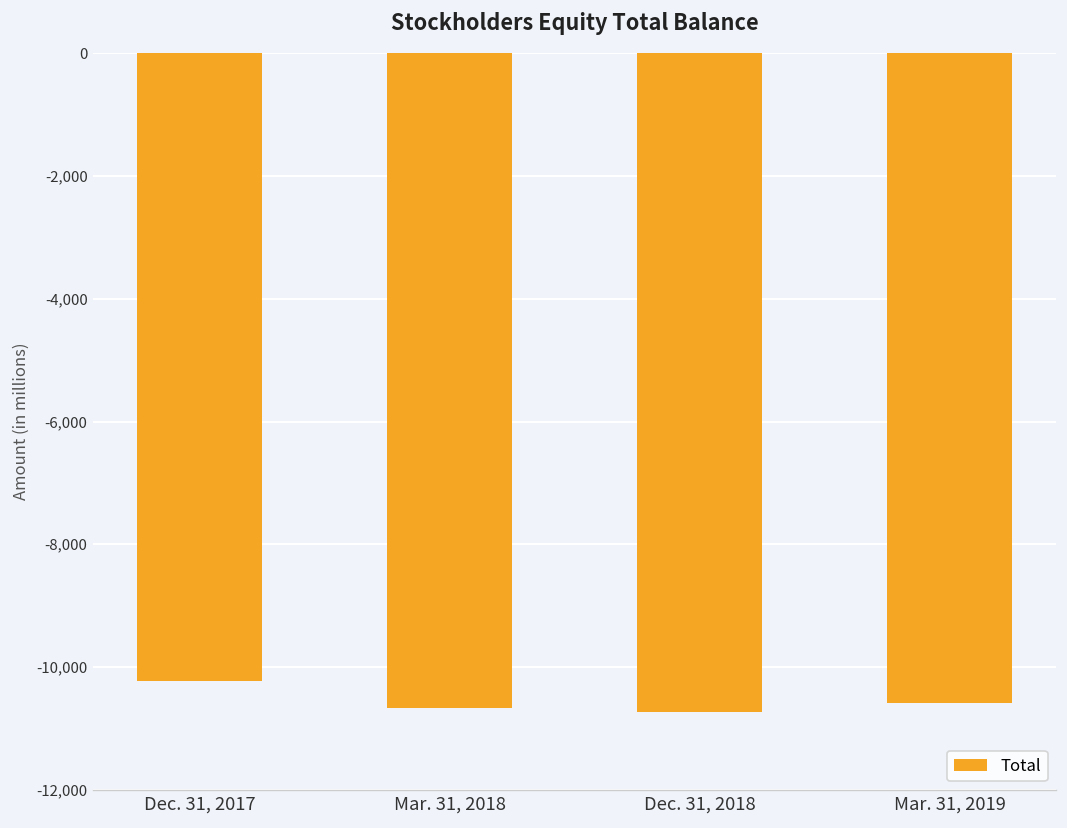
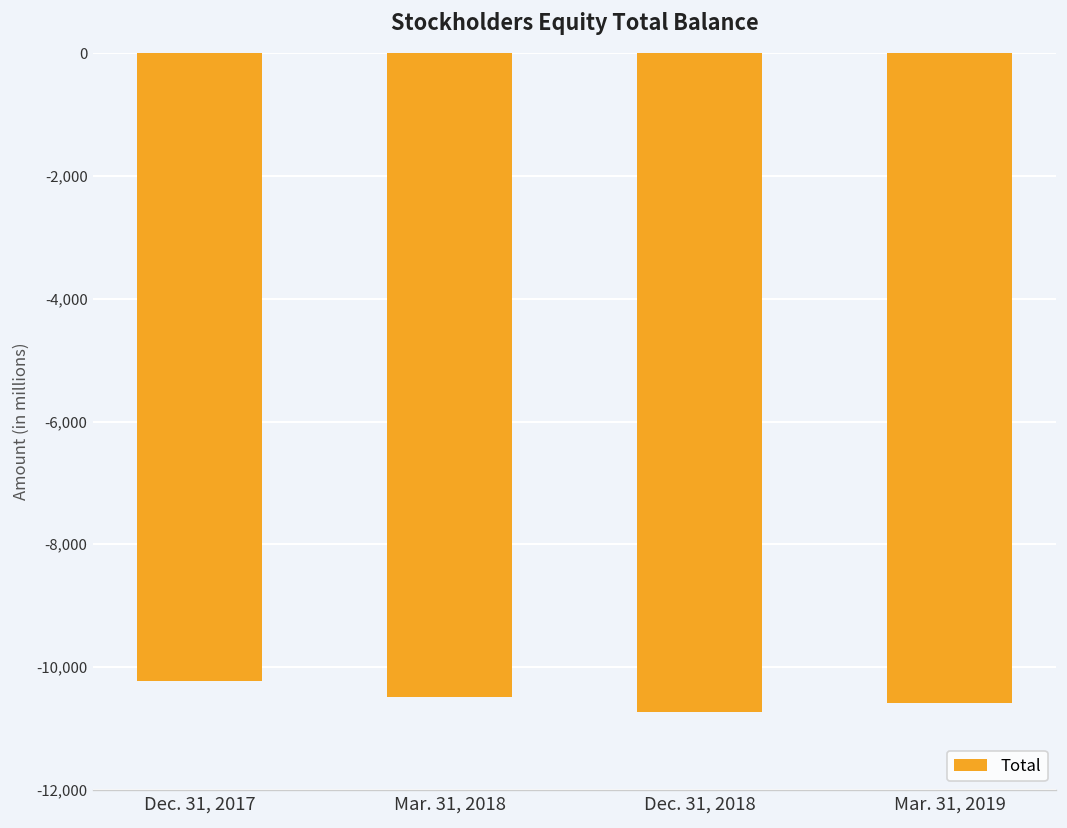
Mar. 31, 2018: -10,700 -> -10,500
